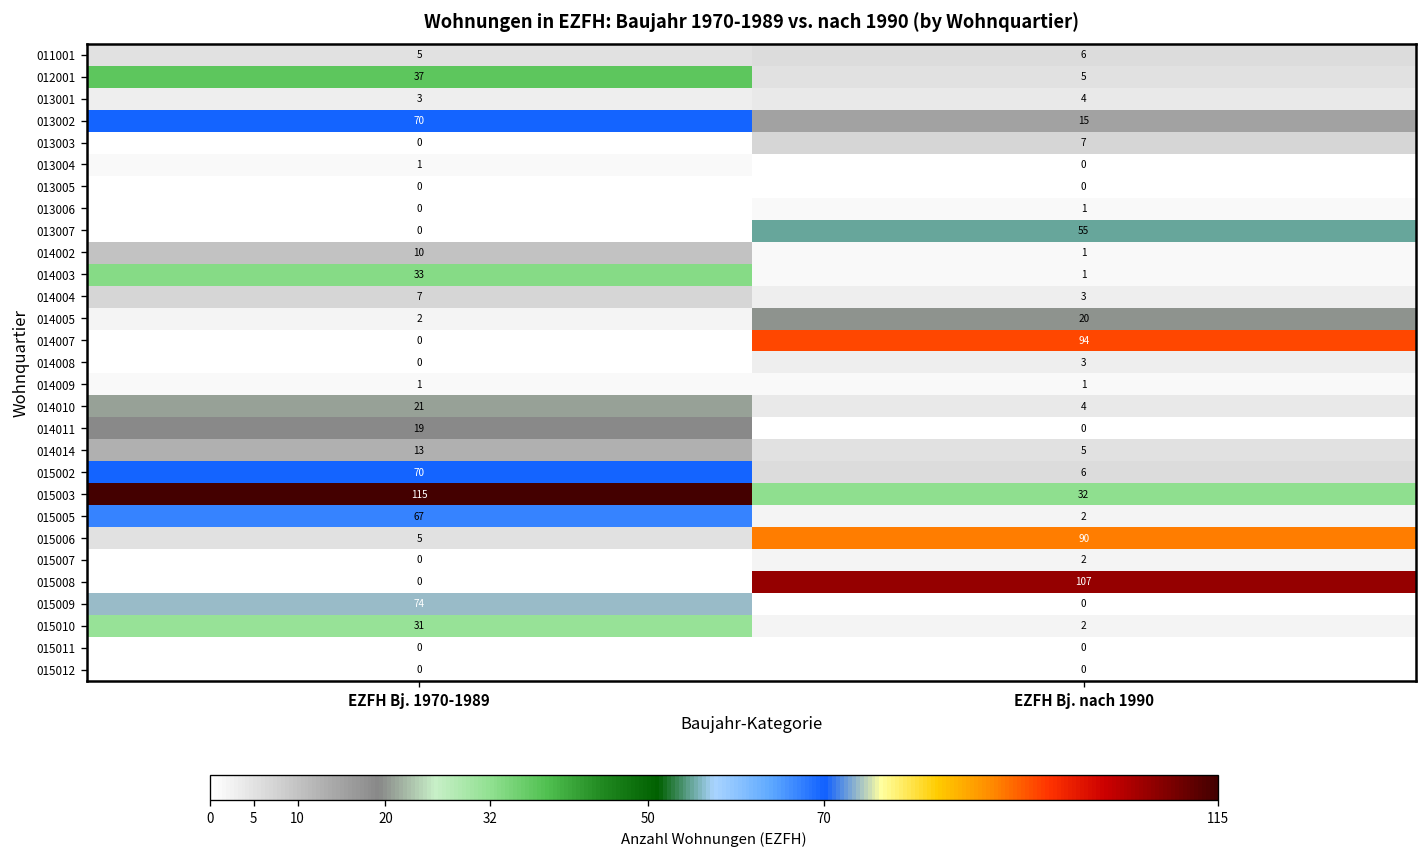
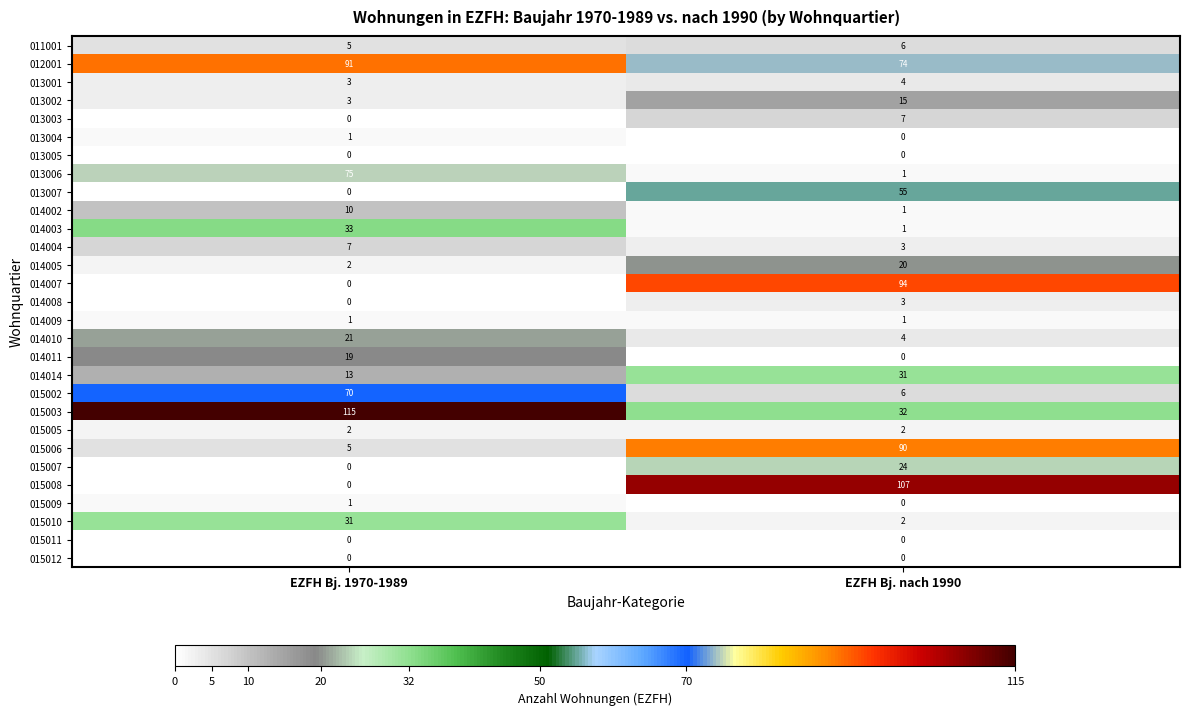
012001, EZFH Bj. 1970-1989: 37 -> 91
012001, EZFH Bj. nach 1990: 5 -> 74
013002, EZFH Bj. 1970-1989: 70 -> 3
013006, EZFH Bj. 1970-1989: 0 -> 75
014014, EZFH Bj. nach 1990: 5 -> 31
015005, EZFH Bj. 1970-1989: 67 -> 2
015007, EZFH Bj. nach 1990: 2 -> 24
015009, EZFH Bj. 1970-1989: 74 -> 1
